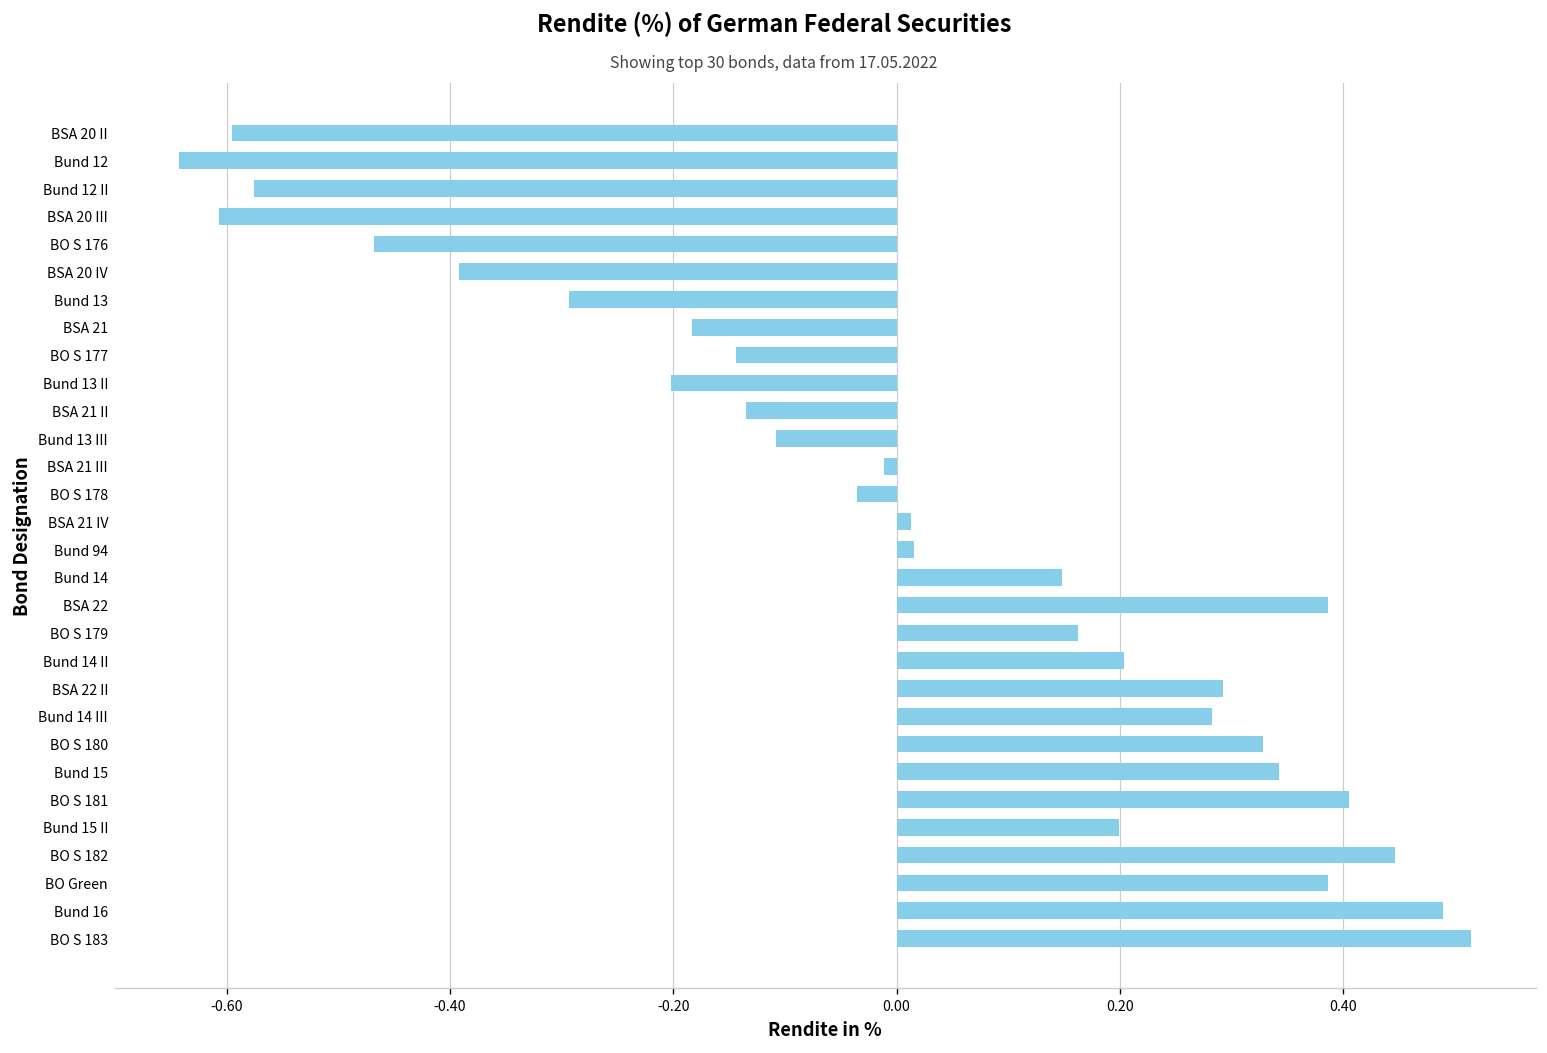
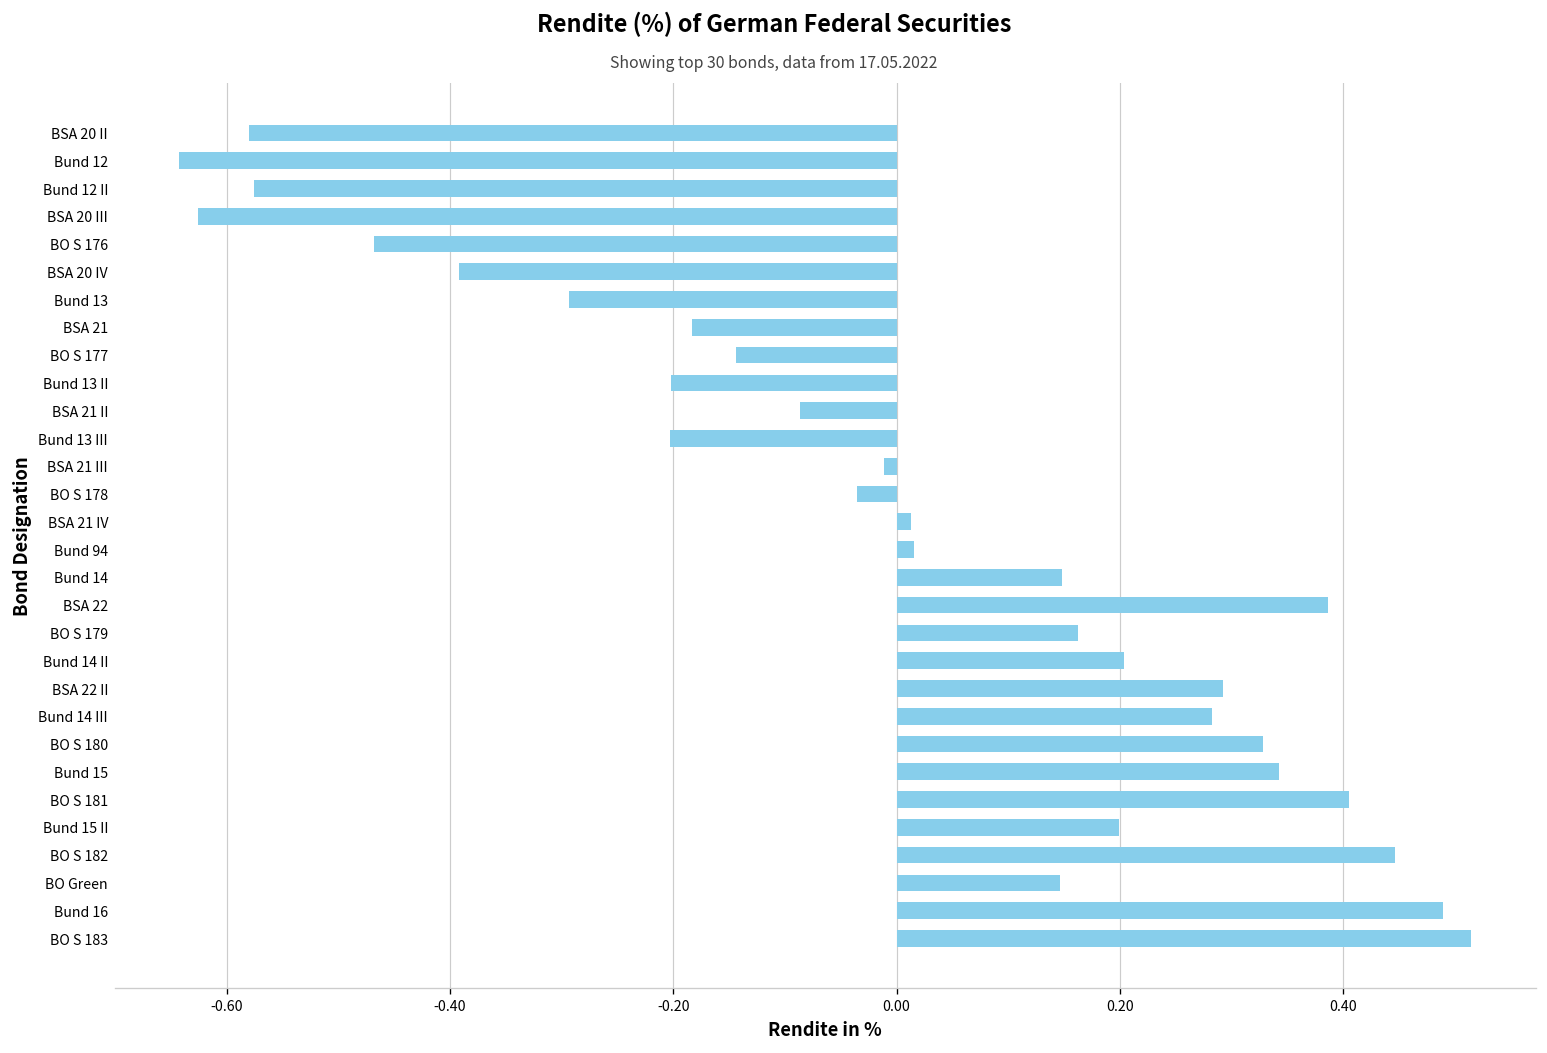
BSA 20 II: -0.60 -> -0.58
BSA 20 III: -0.61 -> -0.63
BSA 21 II: -0.13 -> -0.09
Bund 13 III: -0.11 -> -0.20
BO Green: 0.39 -> 0.15
